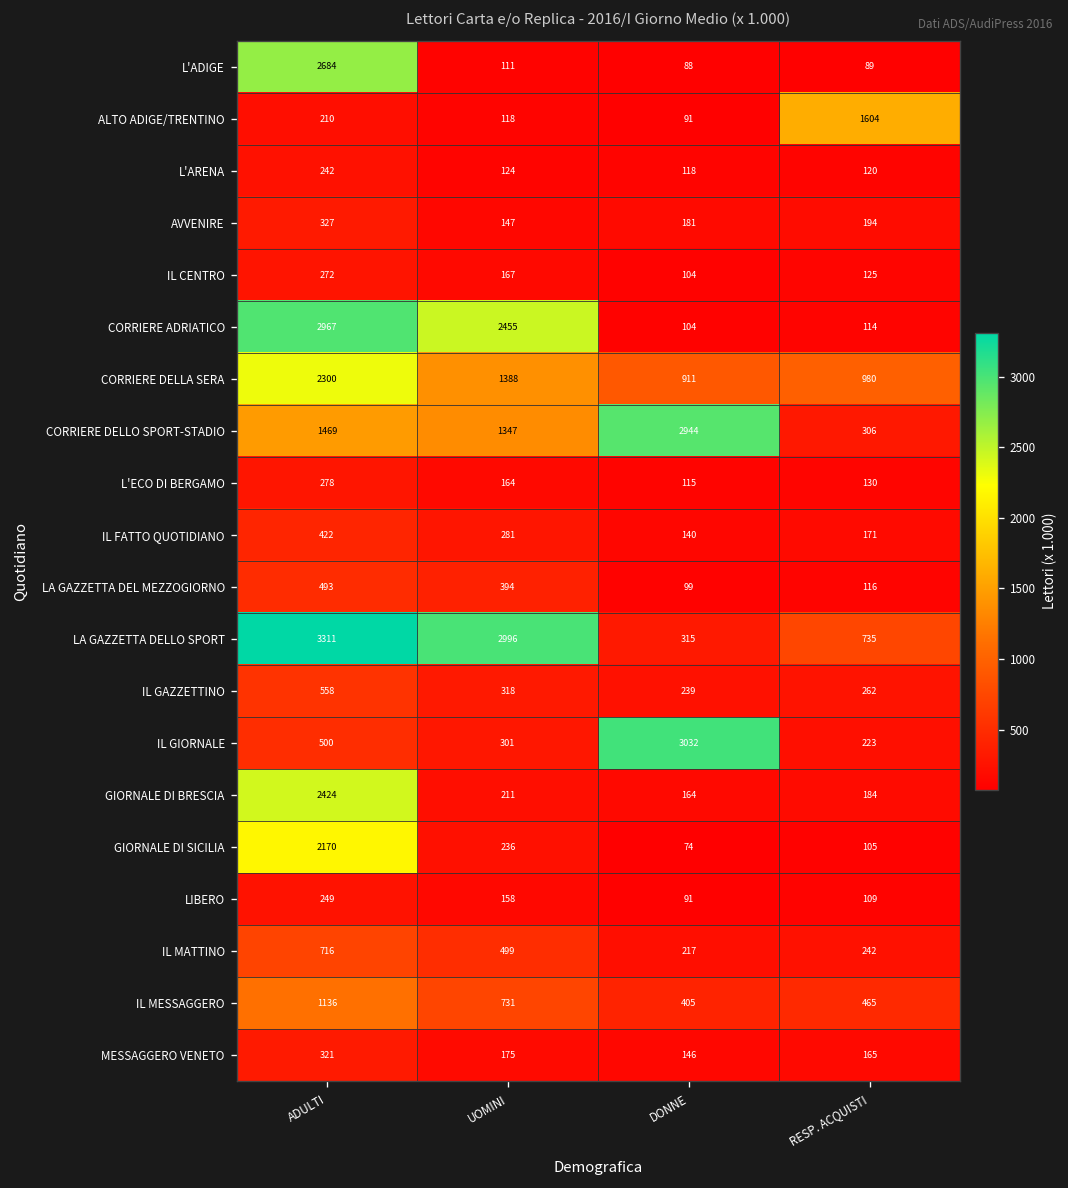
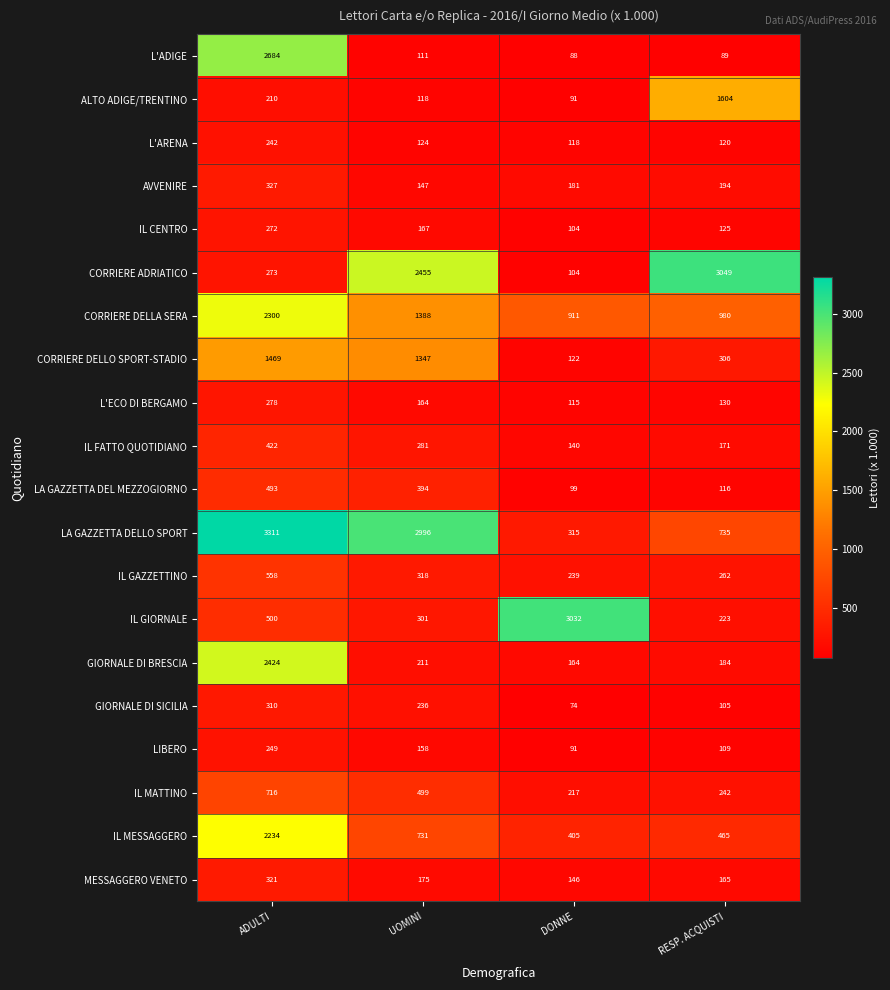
CORRIERE ADRIATICO, ADULTI: 2967 -> 273
CORRIERE ADRIATICO, RESP. ACQUISTI: 114 -> 3049
CORRIERE DELLO SPORT-STADIO, DONNE: 2944 -> 122
GIORNALE DI SICILIA, ADULTI: 2170 -> 310
IL MESSAGGERO, ADULTI: 1136 -> 2234
